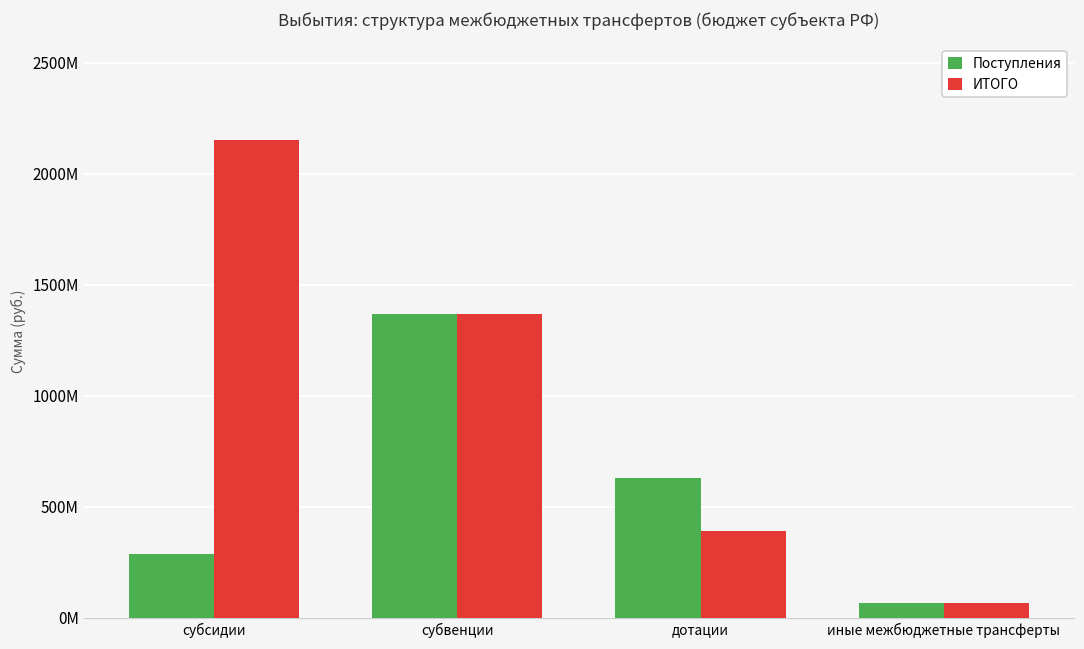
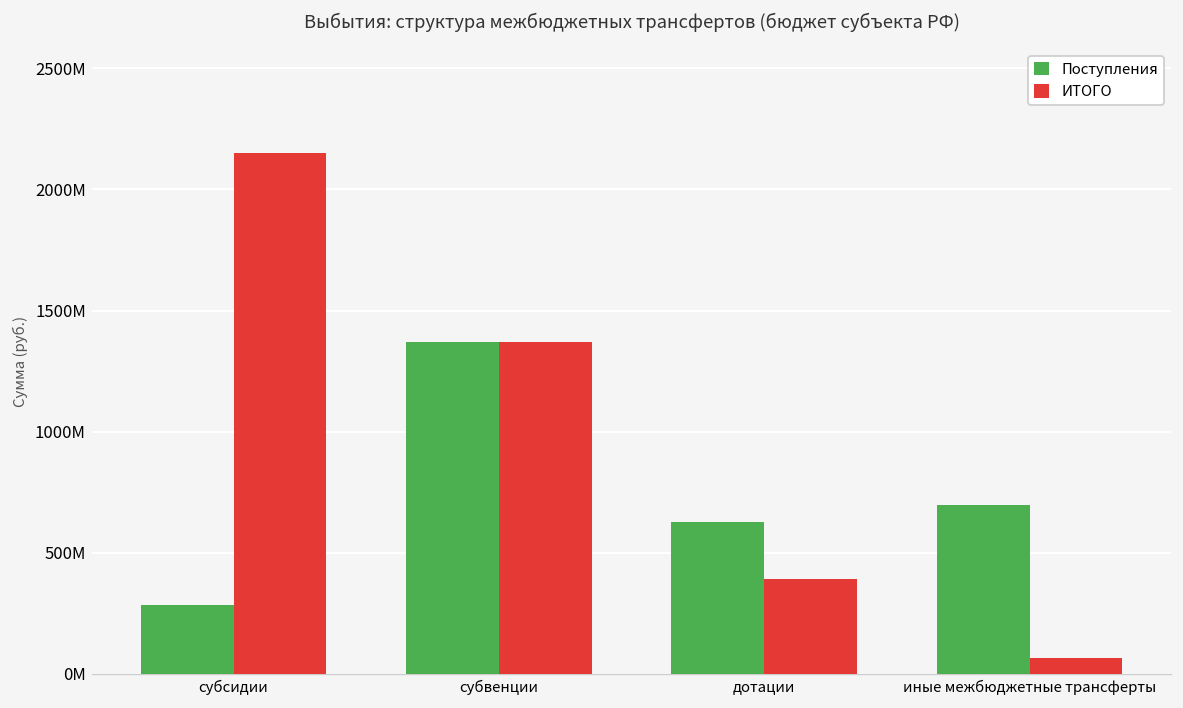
Поступления, иные межбюджетные трансферты: 60000000 -> 700000000
